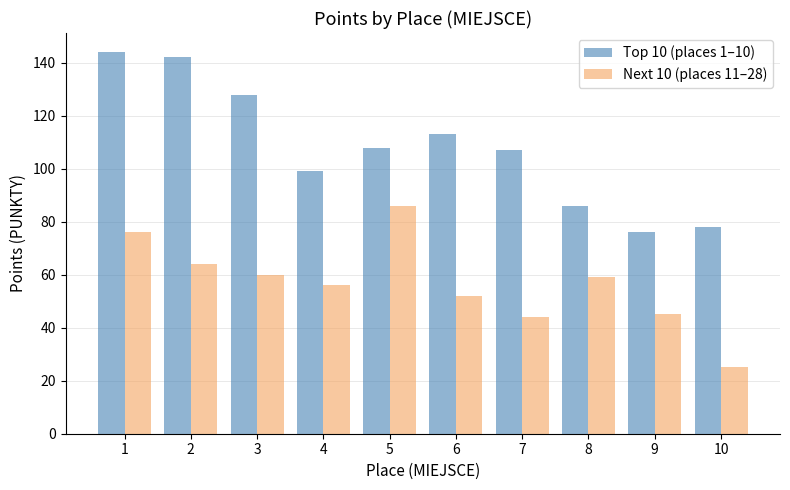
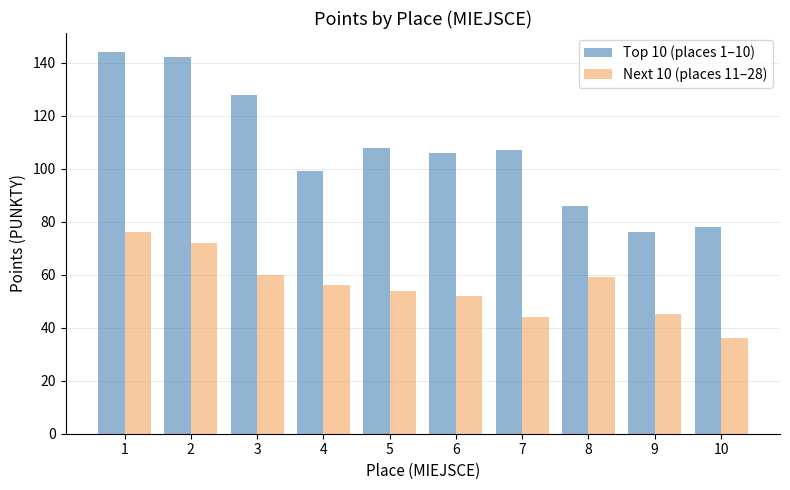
Next 10 (places 11–28), 2: 64 -> 72
Next 10 (places 11–28), 5: 86 -> 54
Top 10 (places 1–10), 6: 113 -> 106
Next 10 (places 11–28), 10: 25 -> 36
